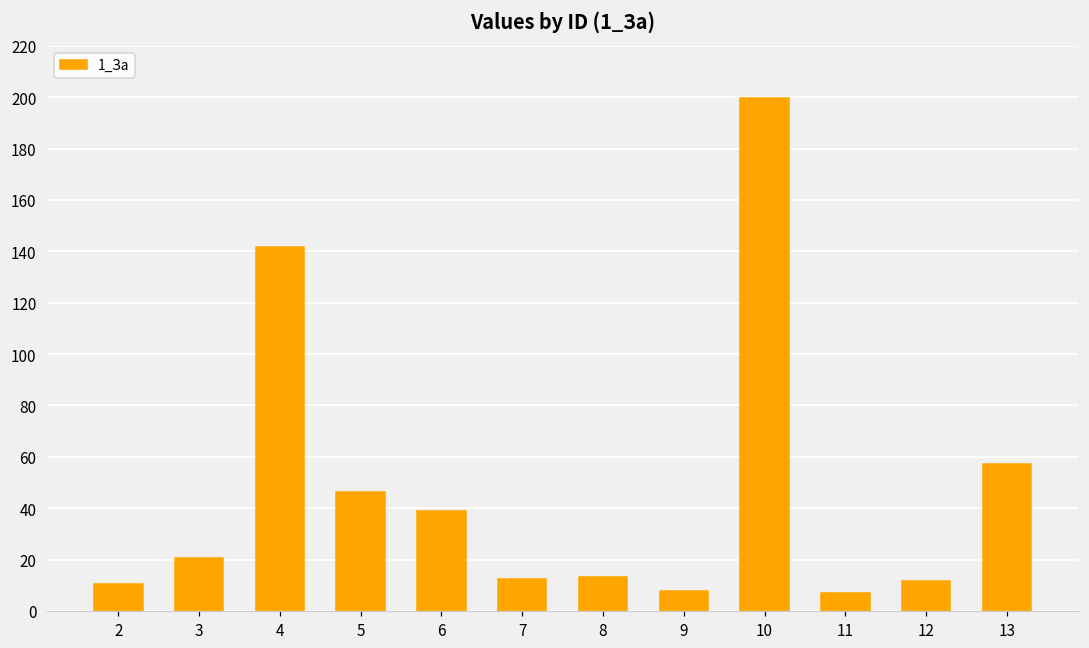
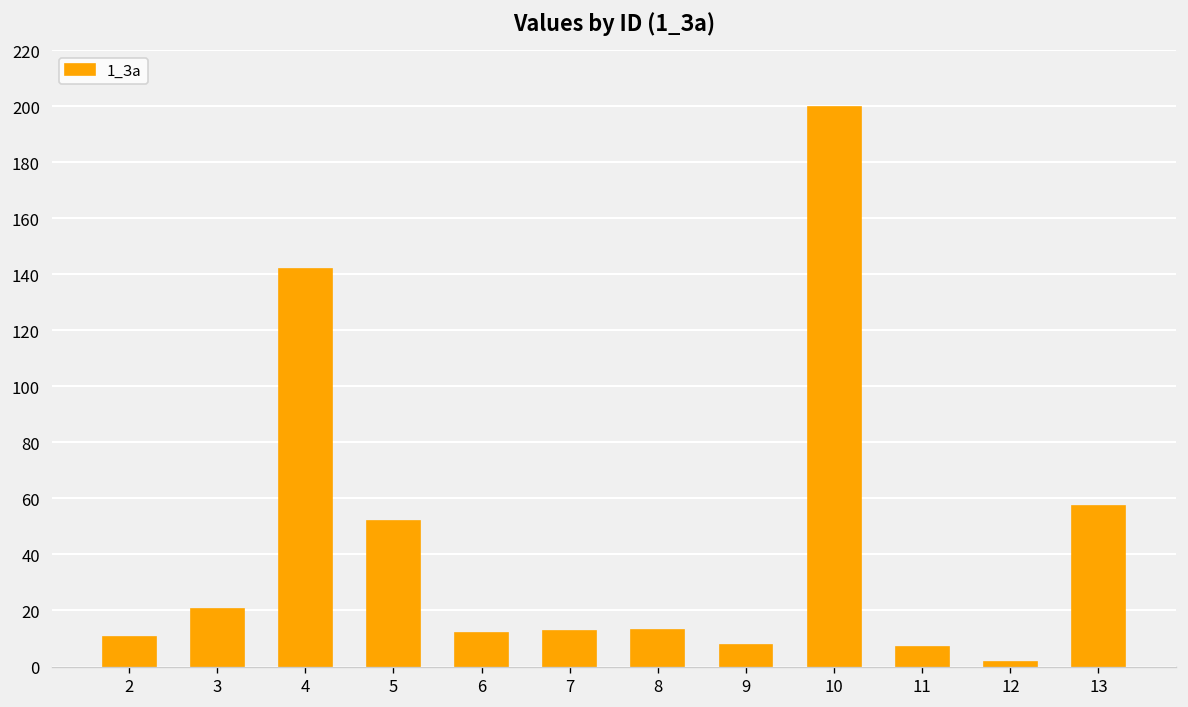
5: 46 -> 52
6: 39 -> 12
12: 11 -> 2
